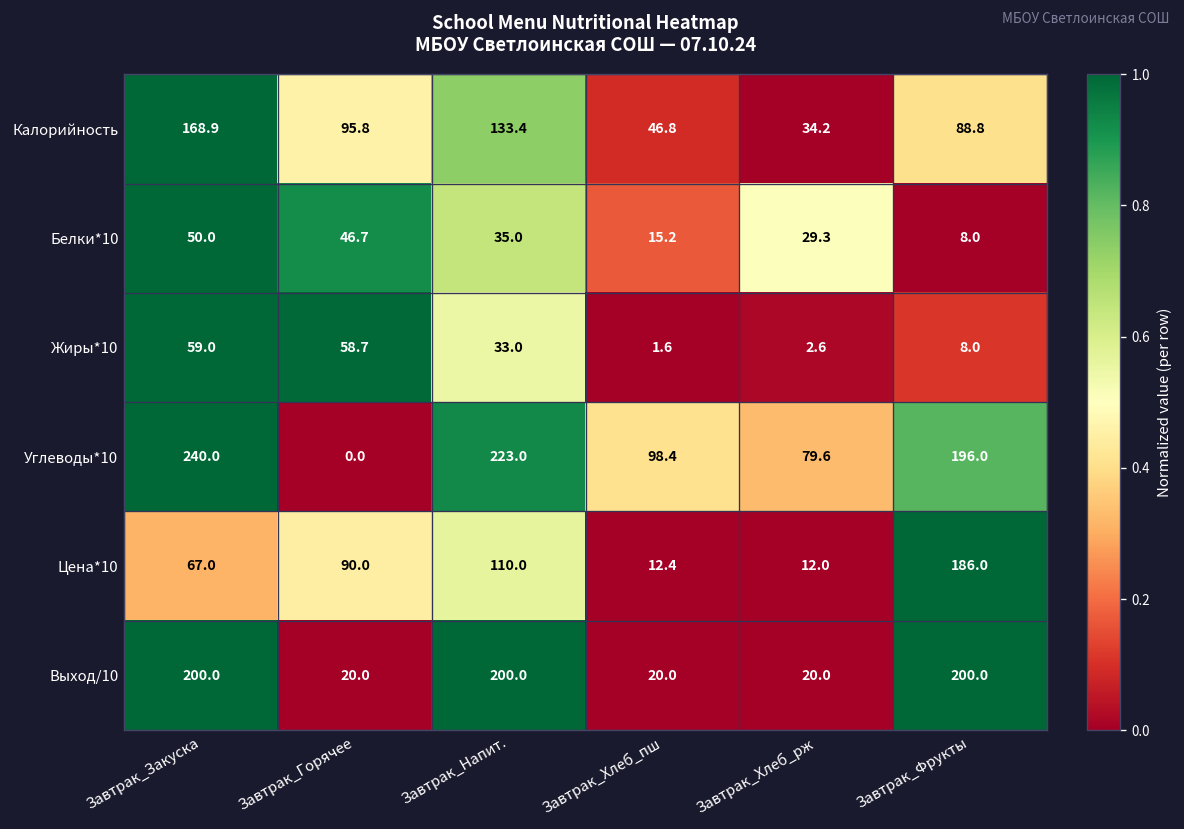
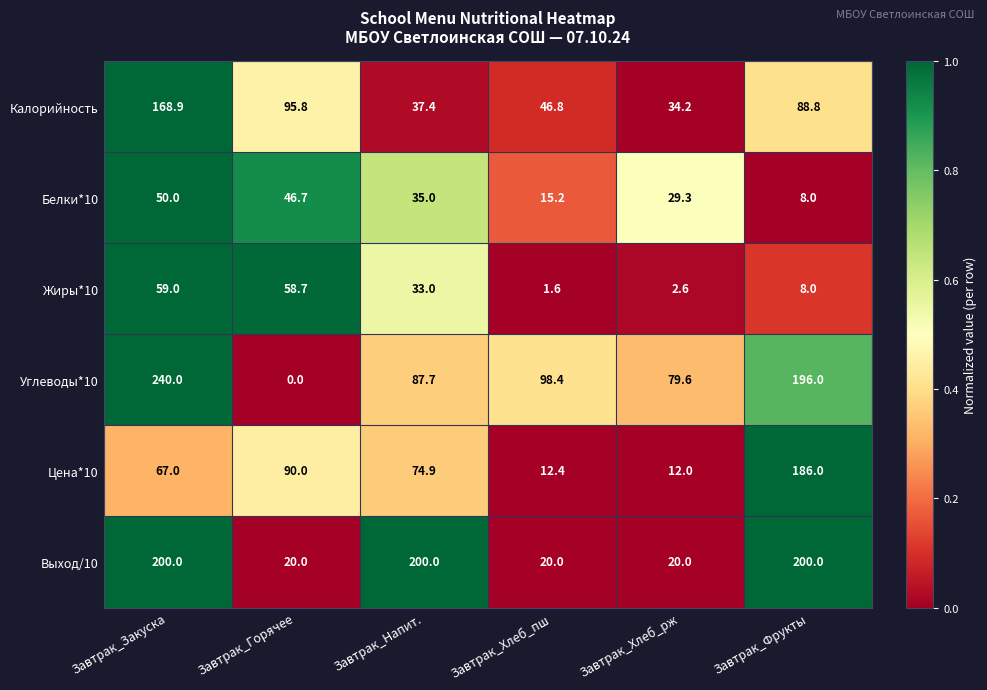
Калорийность, Завтрак_Напит.: 133.4 -> 37.4
Углеводы*10, Завтрак_Напит.: 223.0 -> 87.7
Цена*10, Завтрак_Напит.: 110.0 -> 74.9
